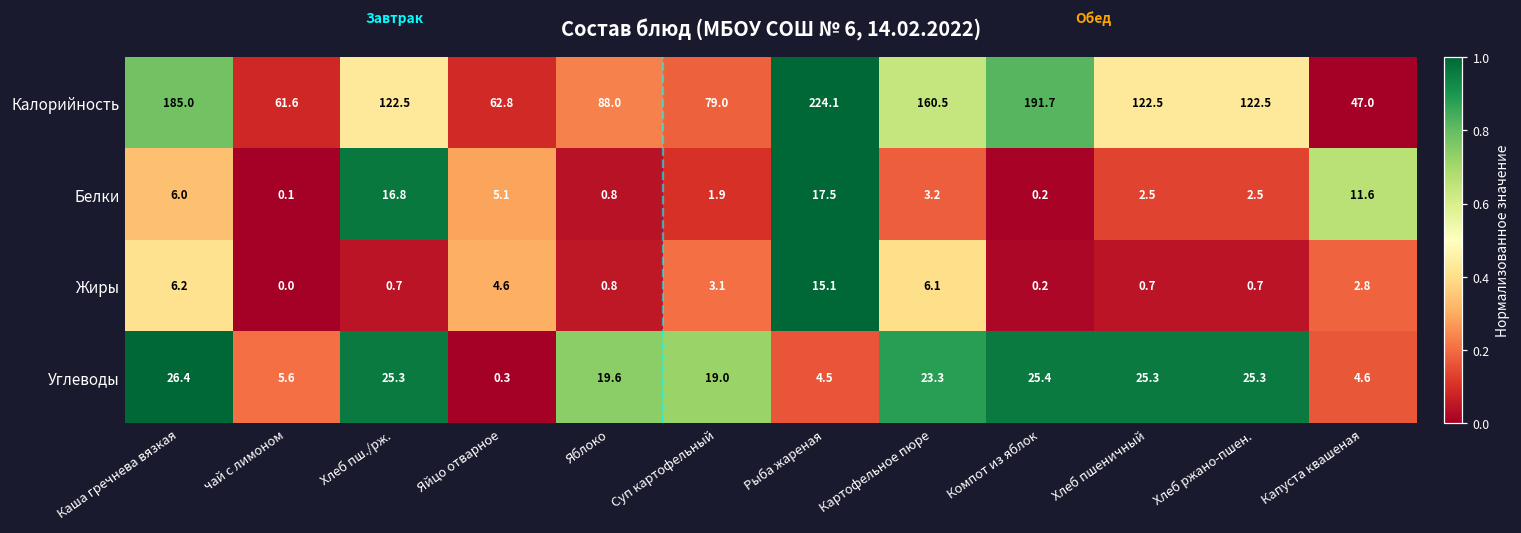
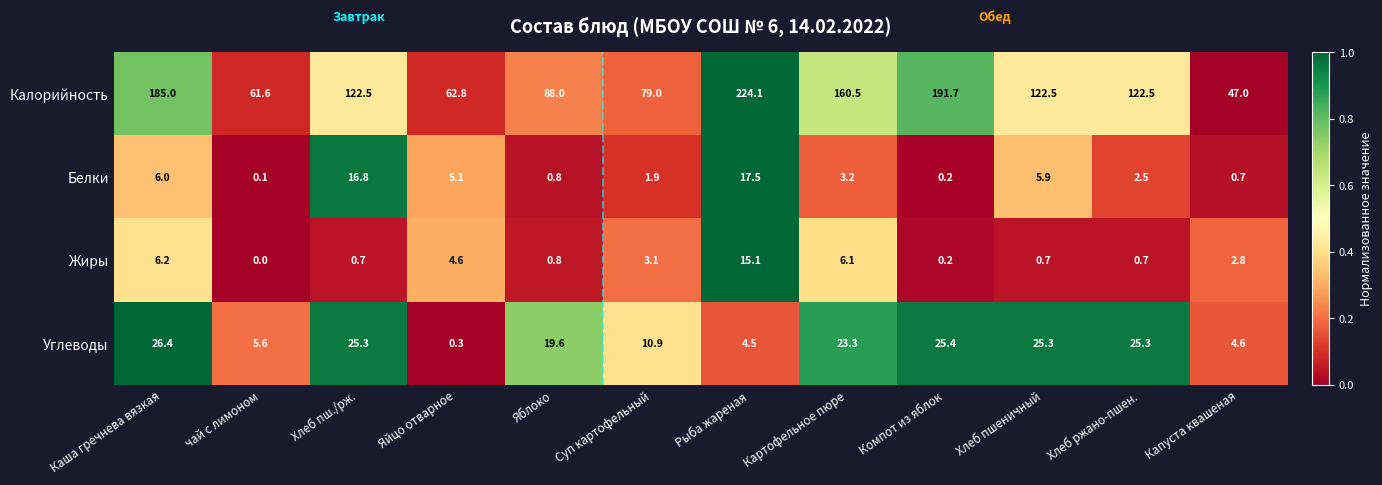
Белки, Хлеб пшеничный: 2.5 -> 5.9
Белки, Капуста квашеная: 11.6 -> 0.7
Углеводы, Суп картофельный: 19.0 -> 10.9
